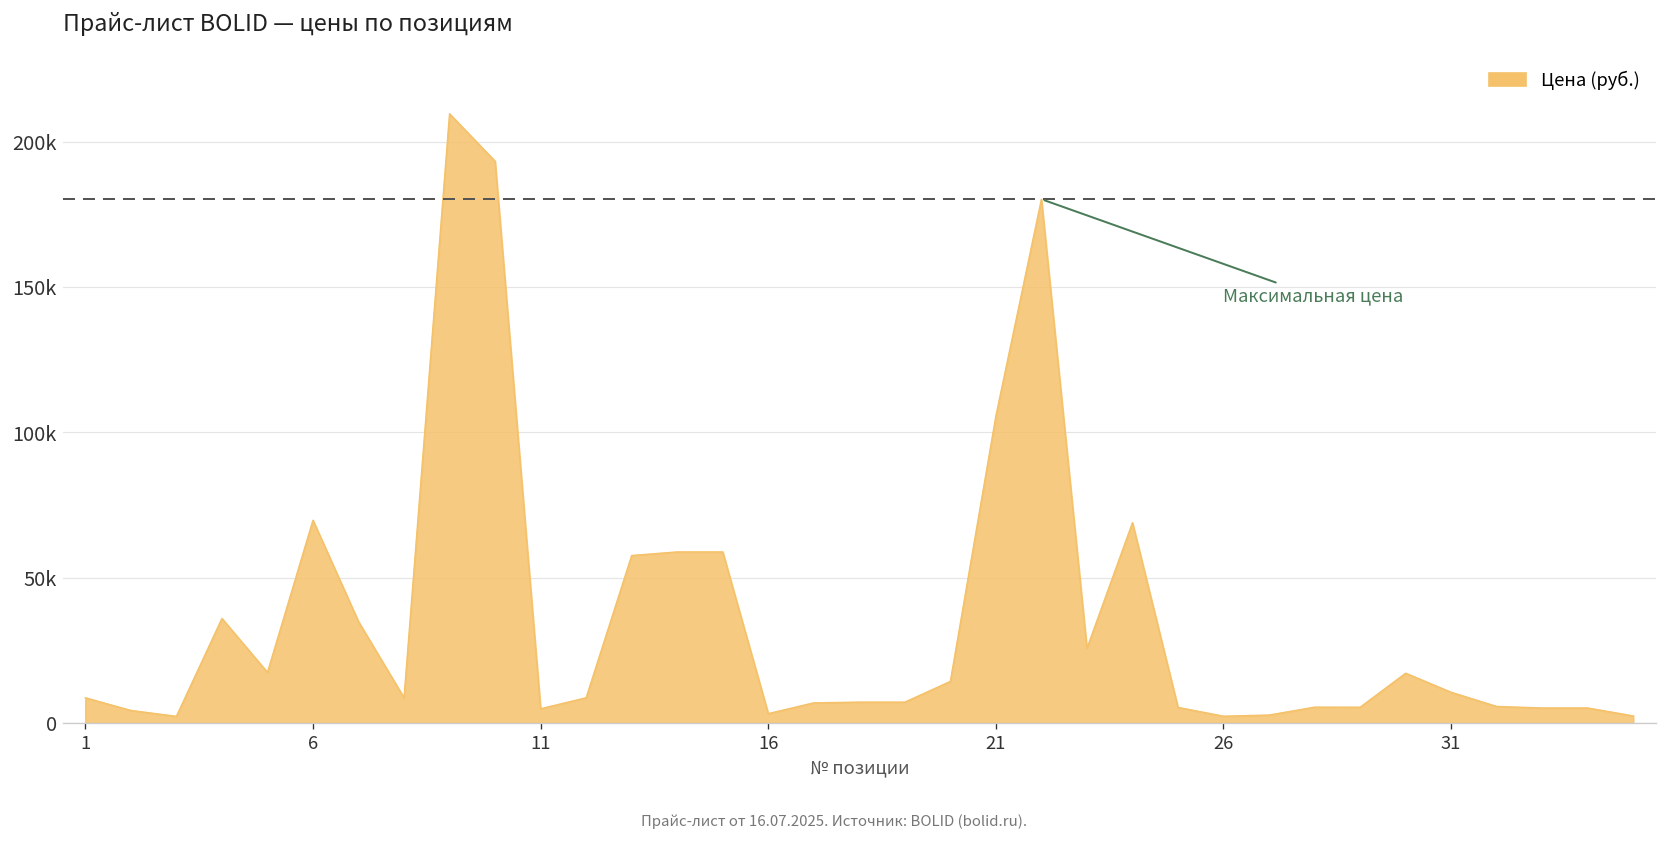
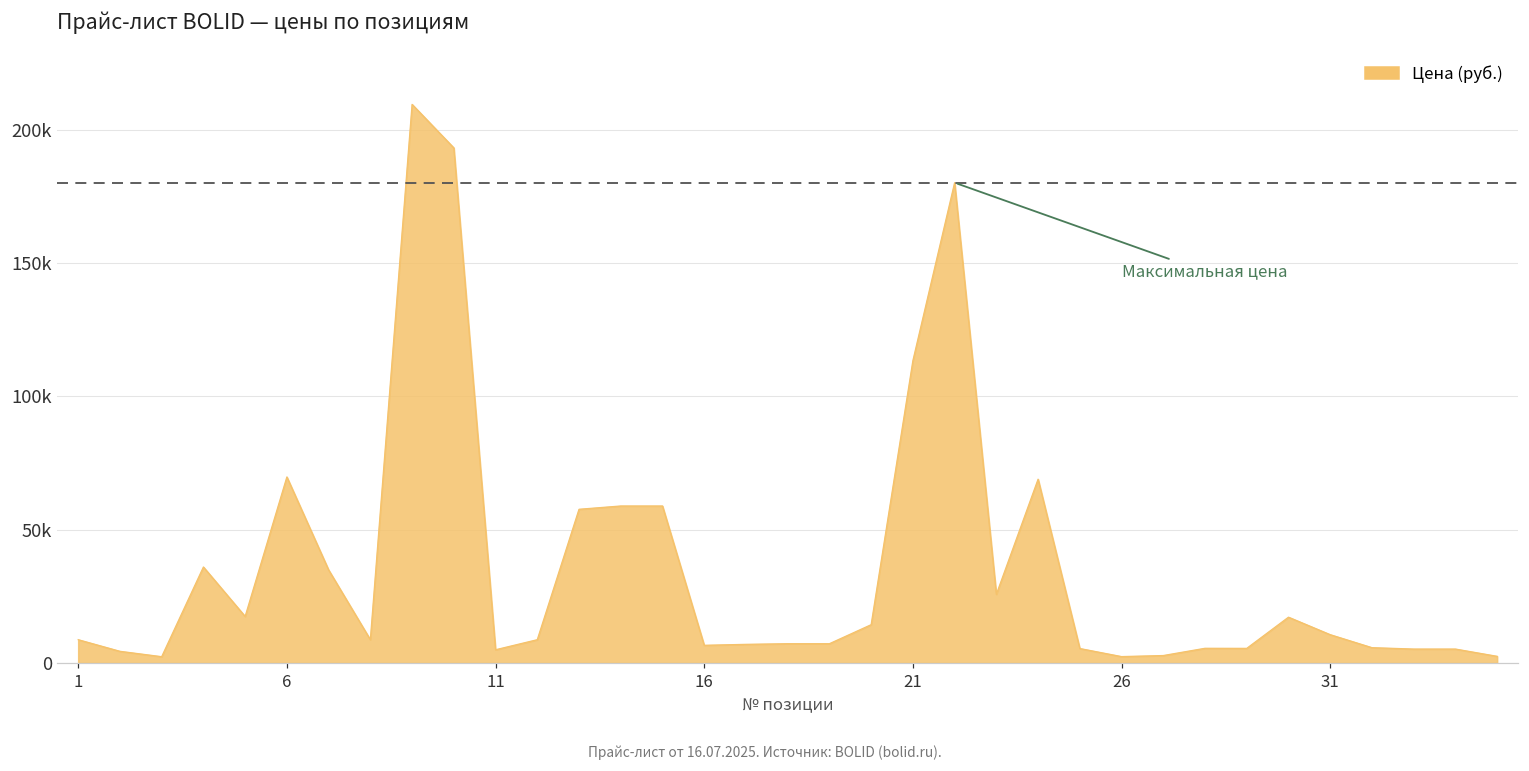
16: 3000 -> 7000
21: 106000 -> 113000
